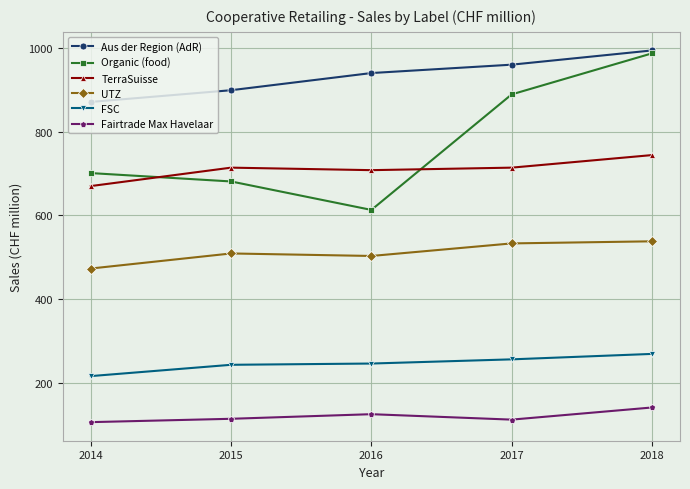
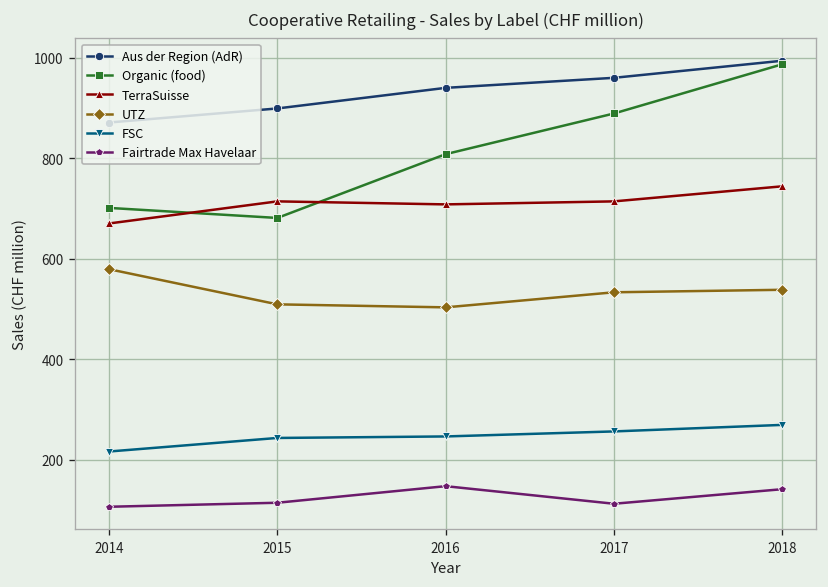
UTZ, 2014: 470 -> 580
Organic (food), 2016: 610 -> 810
Fairtrade Max Havelaar, 2016: 130 -> 150
